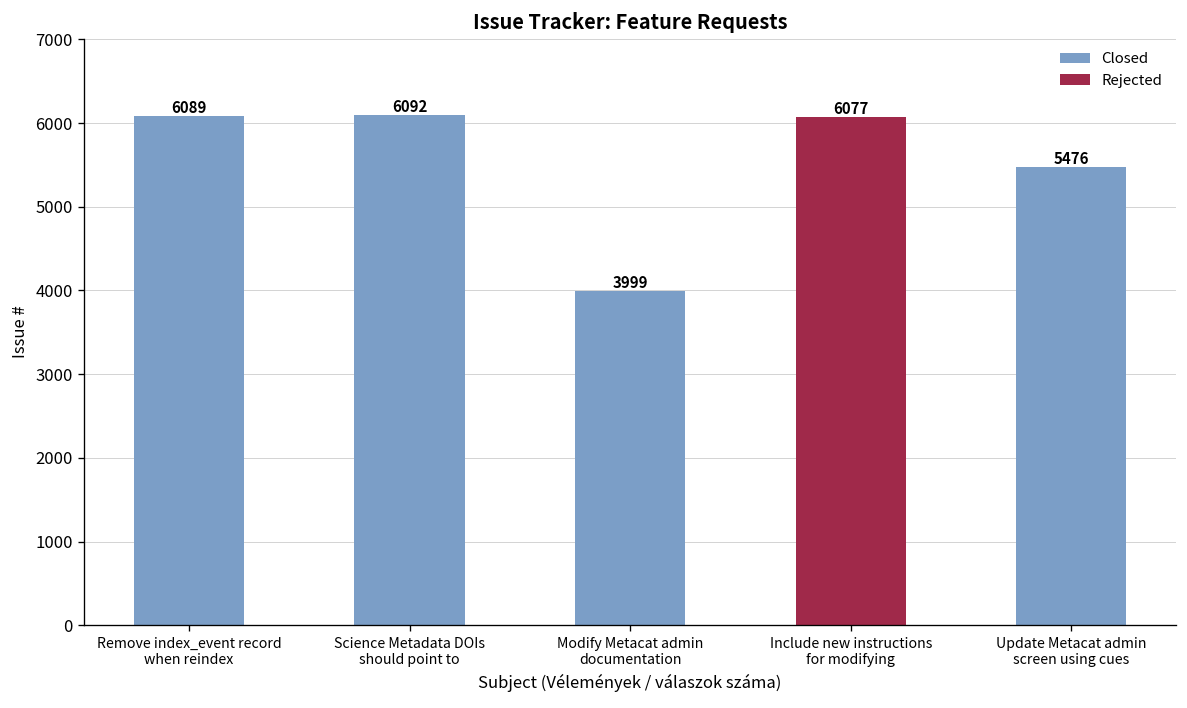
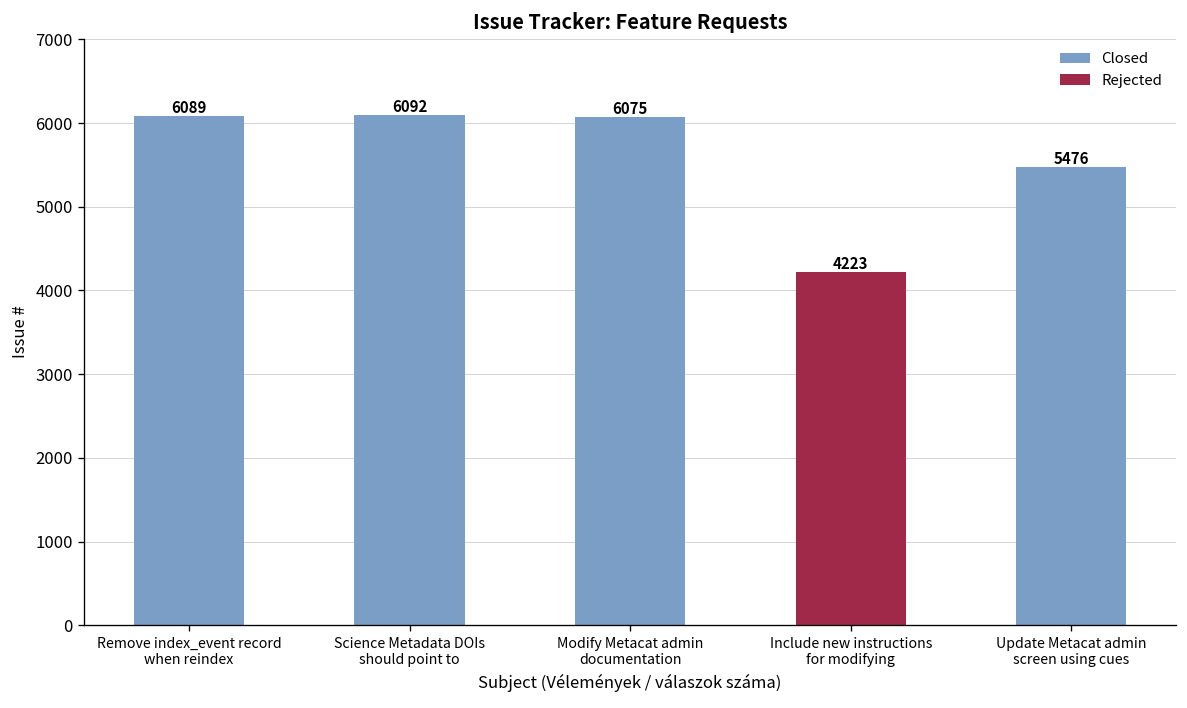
Closed, Modify Metacat admin documentation: 3999 -> 6075
Rejected, Include new instructions for modifying: 6077 -> 4223
